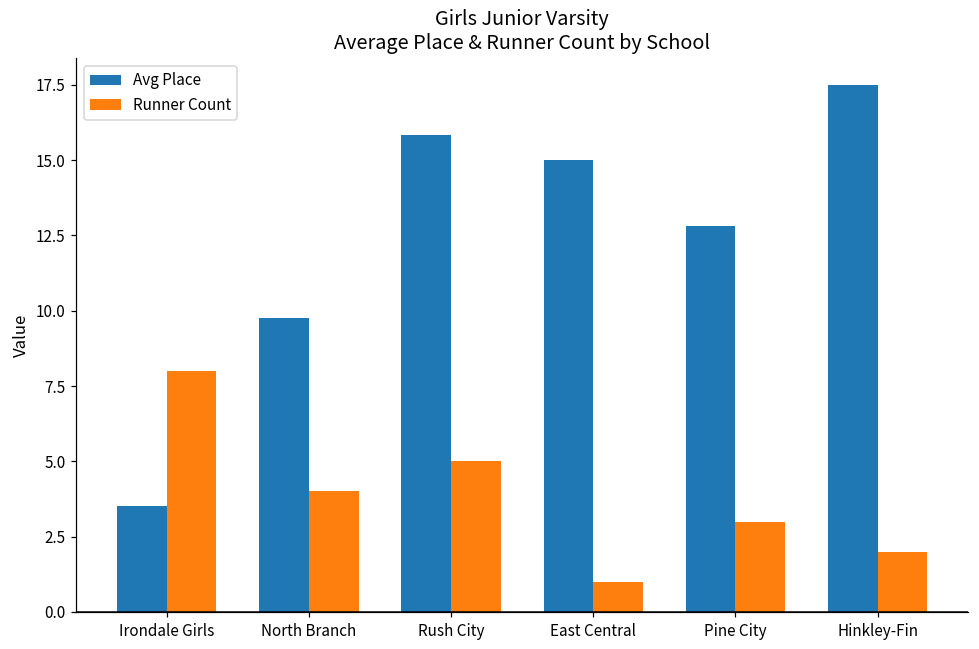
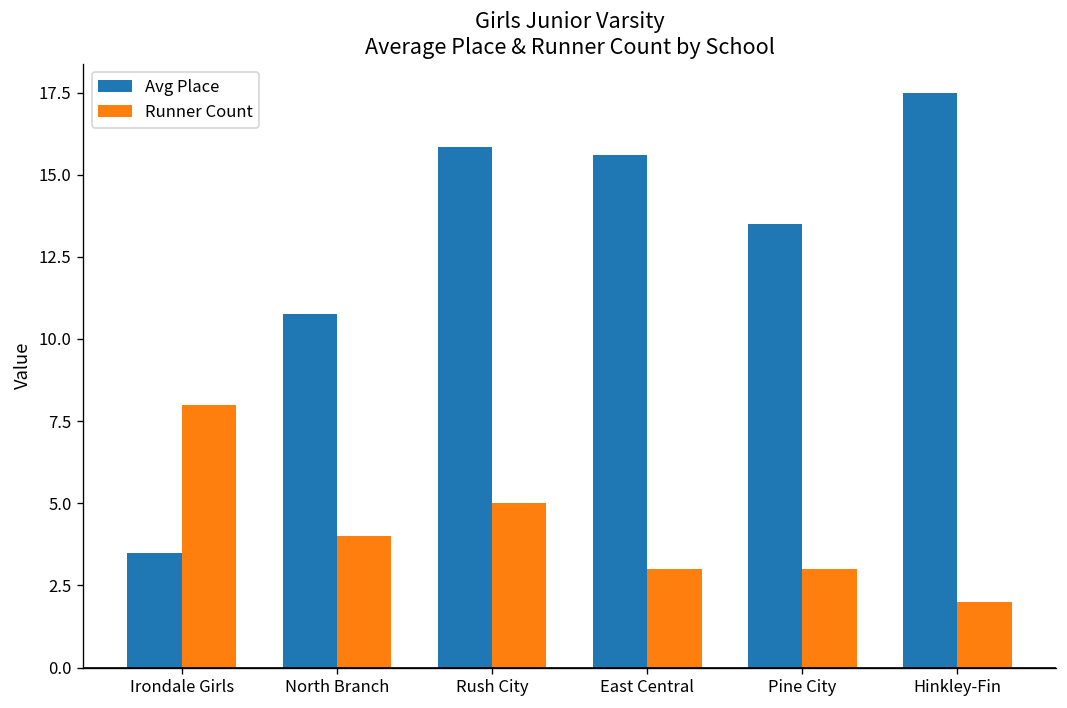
Avg Place, North Branch: 9.8 -> 10.8
Avg Place, East Central: 15.0 -> 15.6
Runner Count, East Central: 1 -> 3
Avg Place, Pine City: 12.8 -> 13.5
